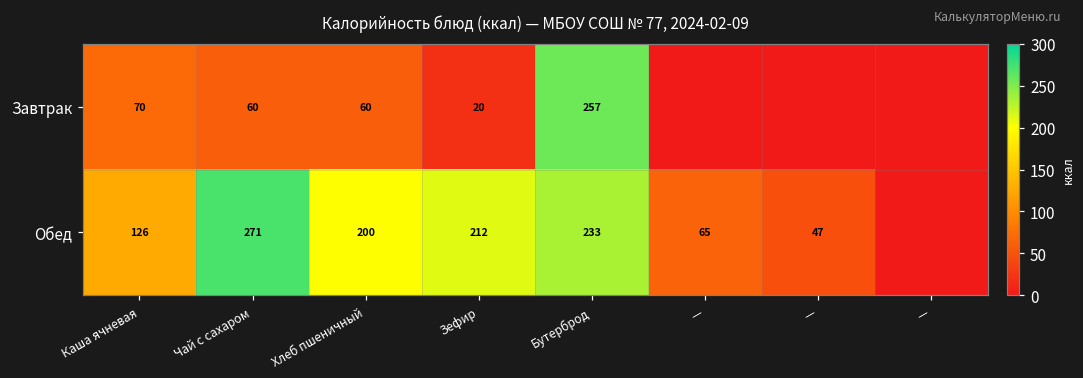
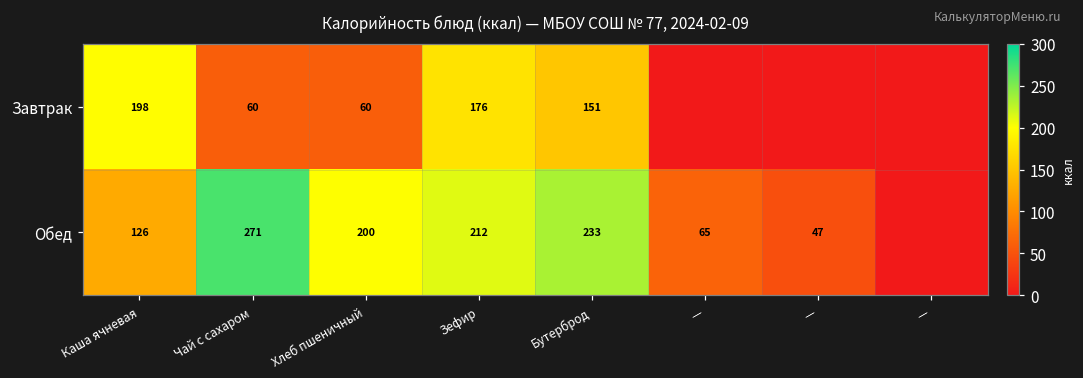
Завтрак, Каша ячневая: 70 -> 198
Завтрак, Зефир: 20 -> 176
Завтрак, Бутерброд: 257 -> 151
